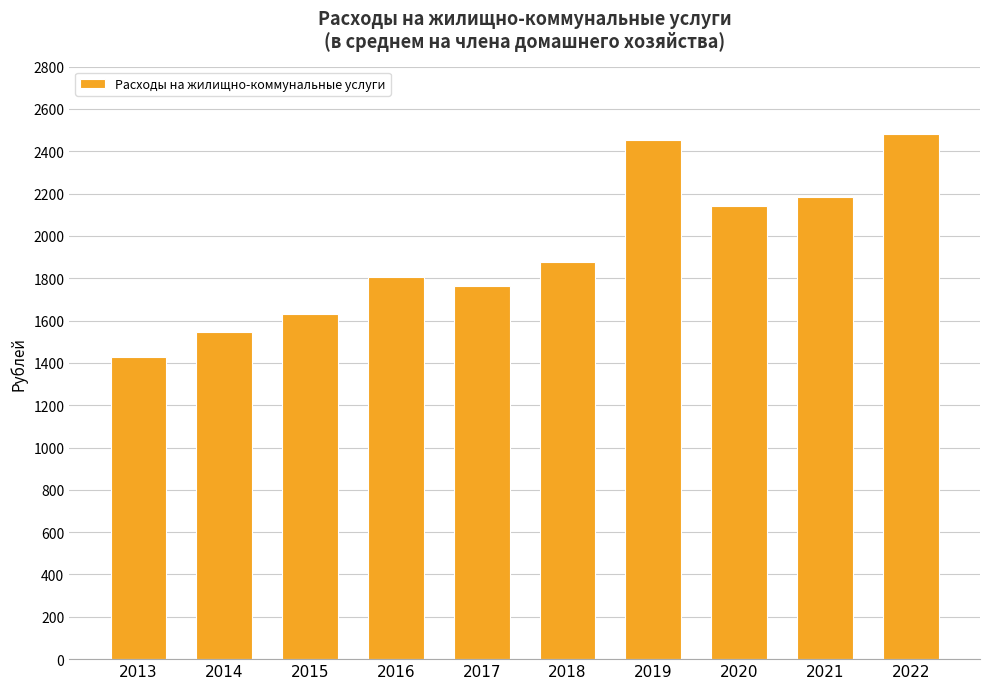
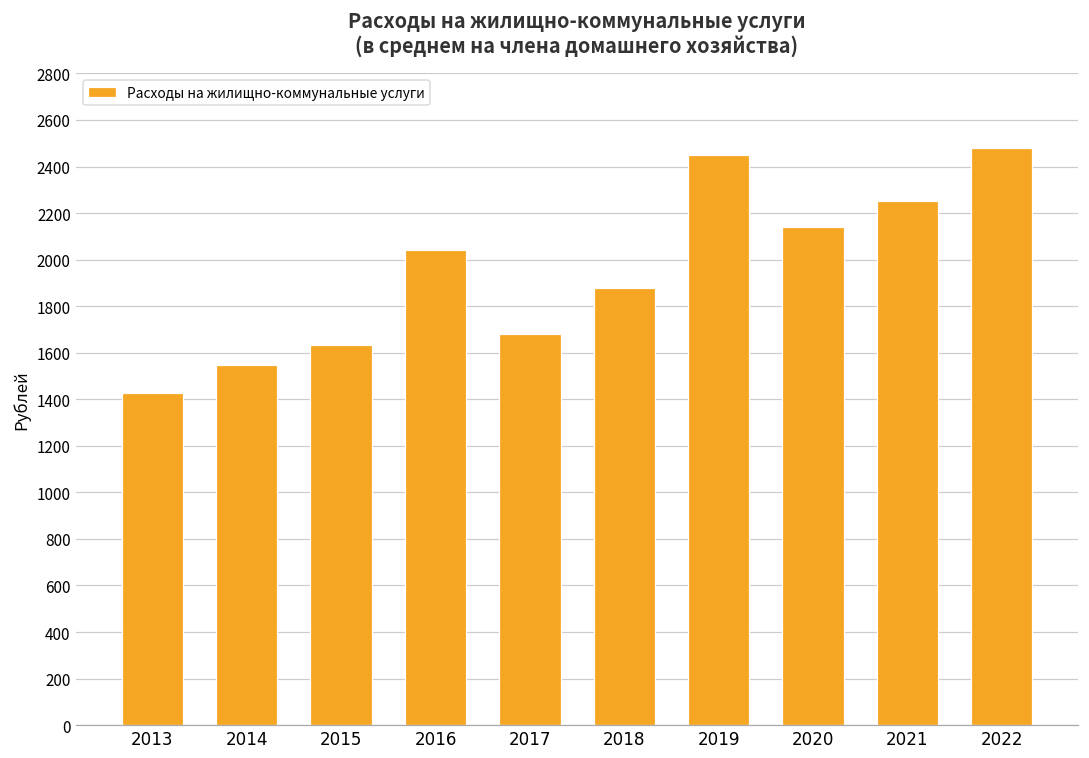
2016: 1800 -> 2040
2017: 1760 -> 1680
2021: 2180 -> 2250
